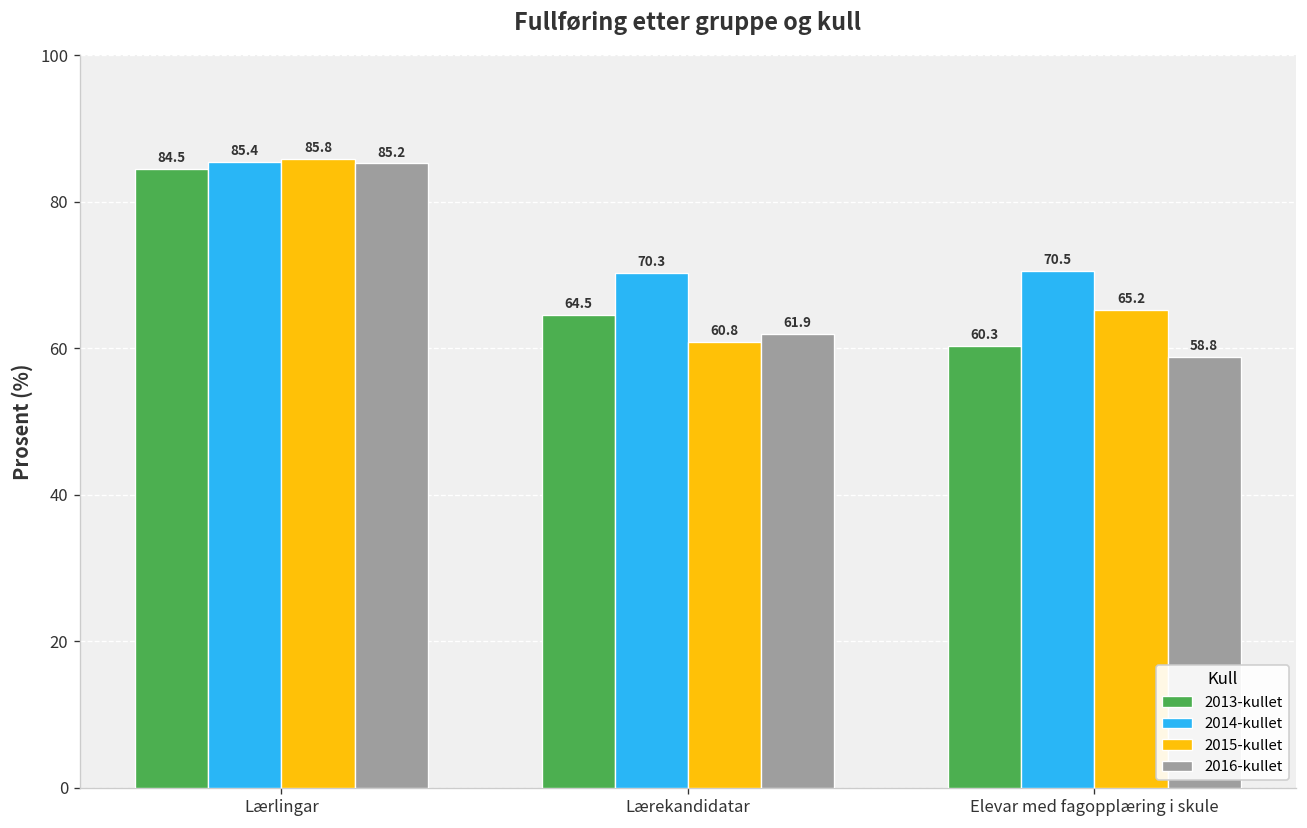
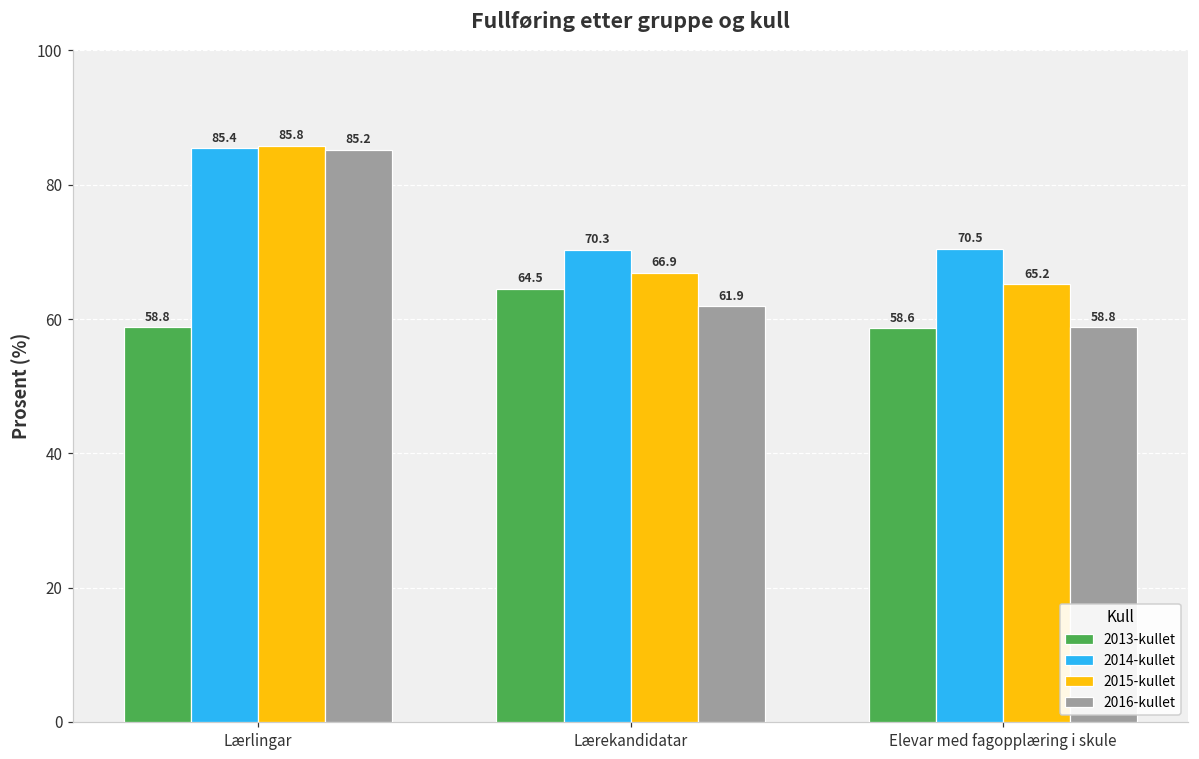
2013-kullet, Lærlingar: 84.5 -> 58.8
2015-kullet, Lærekandidatar: 60.8 -> 66.9
2013-kullet, Elevar med fagopplæring i skule: 60.3 -> 58.6
